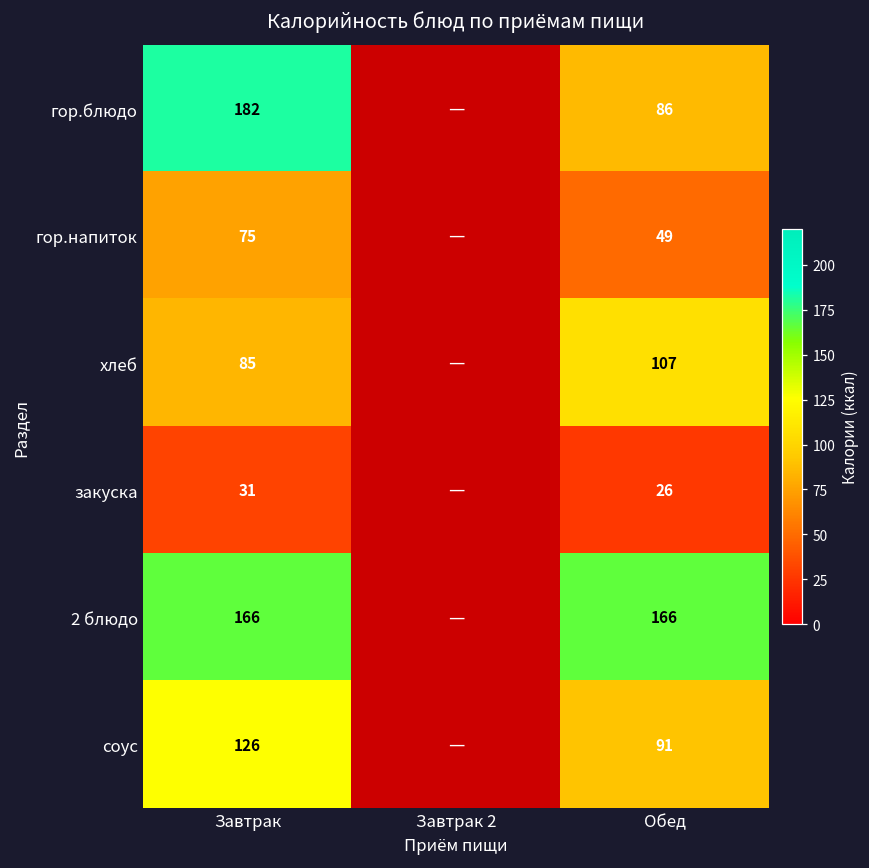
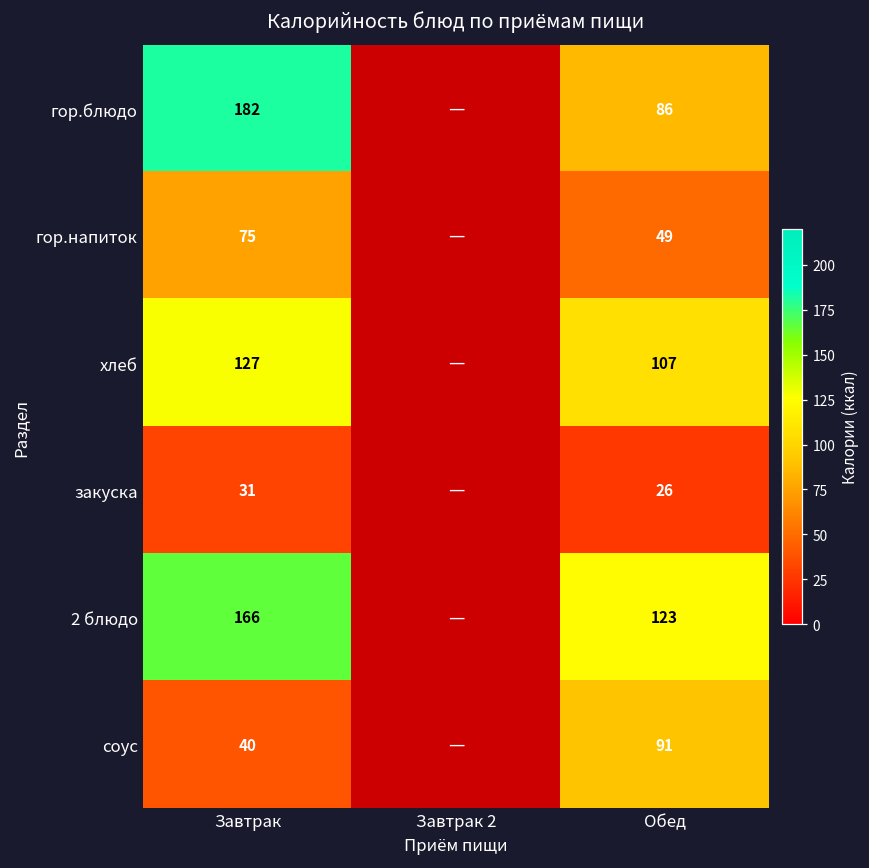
хлеб, Завтрак: 85 -> 127
2 блюдо, Обед: 166 -> 123
соус, Завтрак: 126 -> 40
